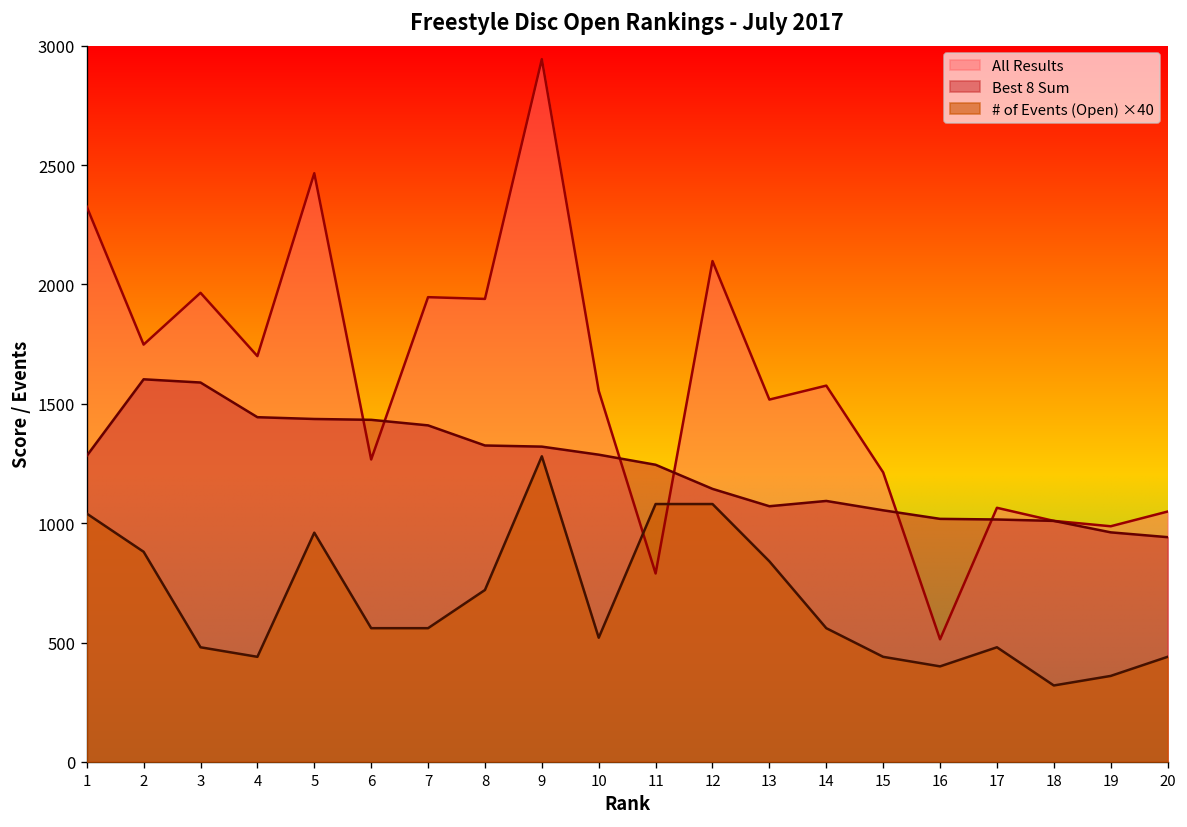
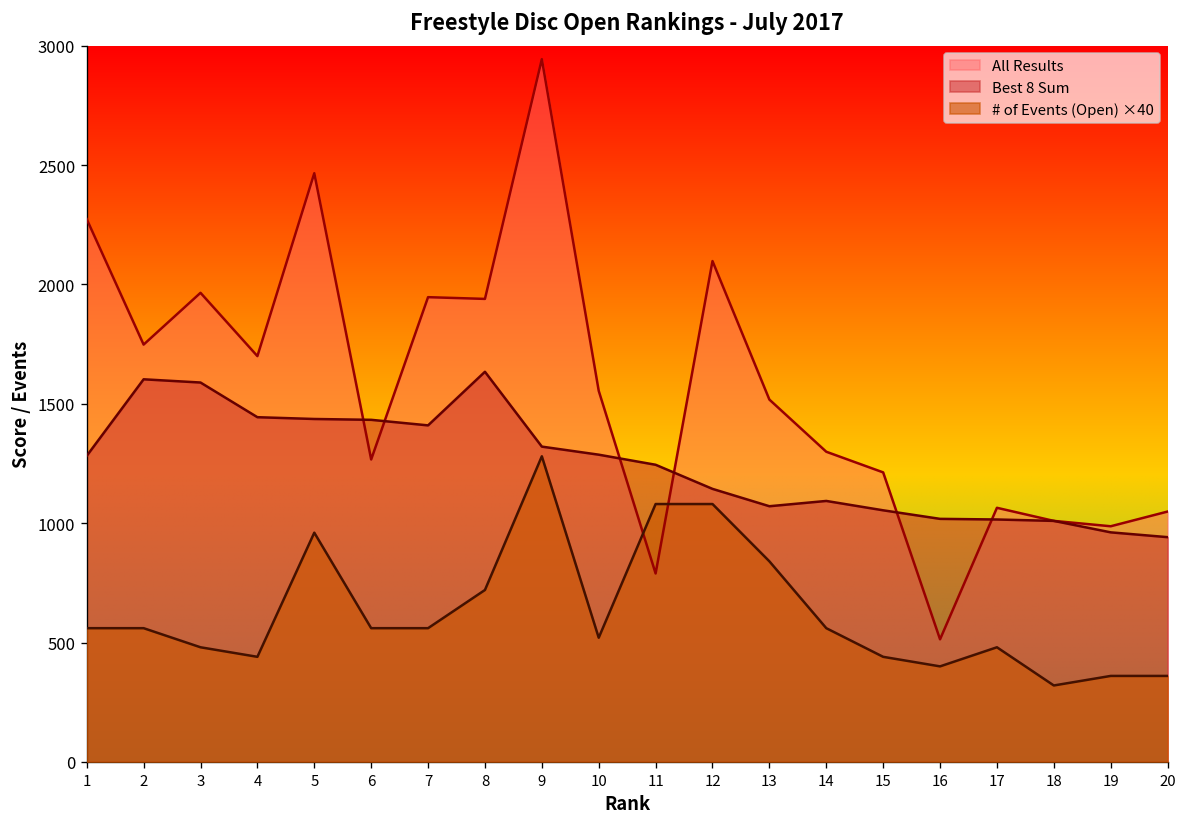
All Results, 1: 2330 -> 2270
# of Events (Open) ×40, 1: 1040 -> 560
# of Events (Open) ×40, 2: 880 -> 560
Best 8 Sum, 8: 1330 -> 1630
All Results, 14: 1580 -> 1300
# of Events (Open) ×40, 20: 440 -> 360
